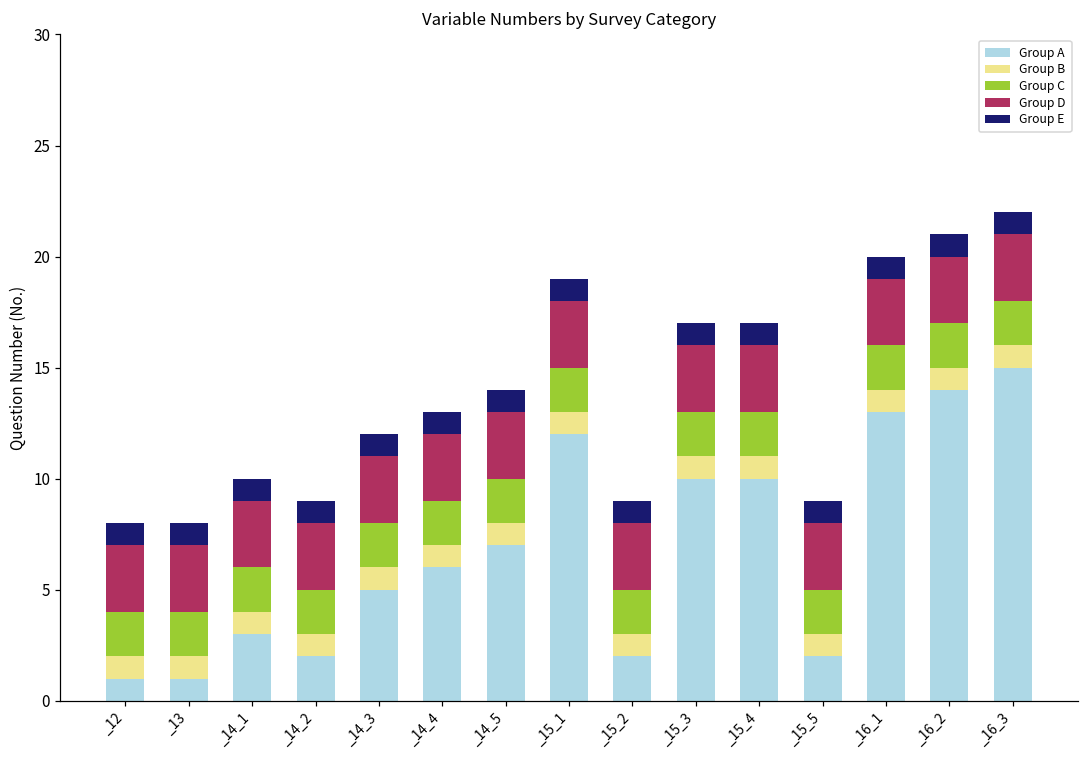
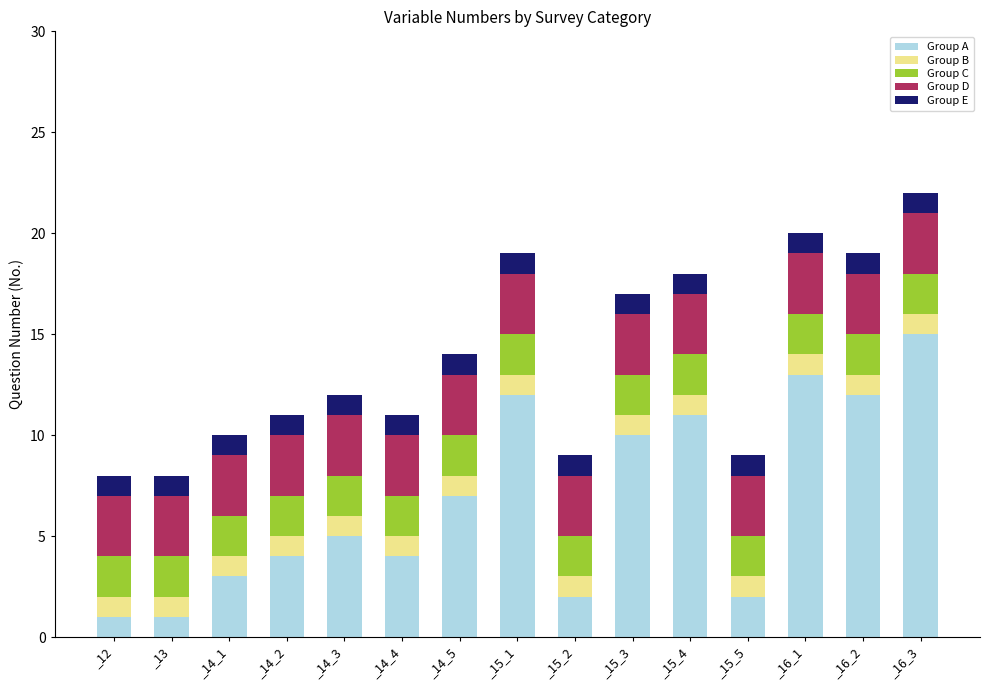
Group A, _14_2: 2 -> 4
Group A, _14_4: 6 -> 4
Group A, _15_4: 10 -> 11
Group A, _16_2: 14 -> 12
